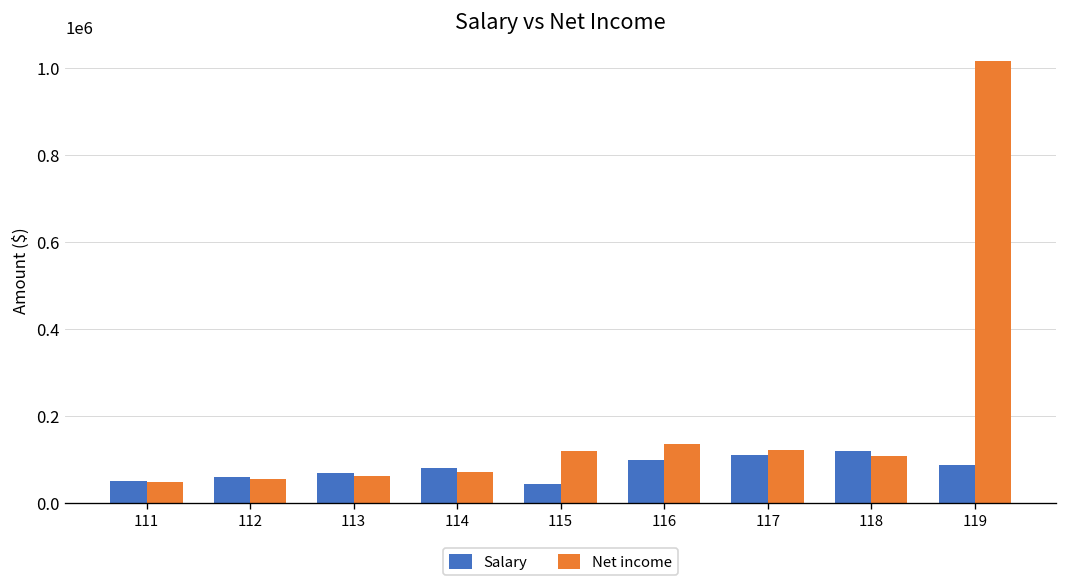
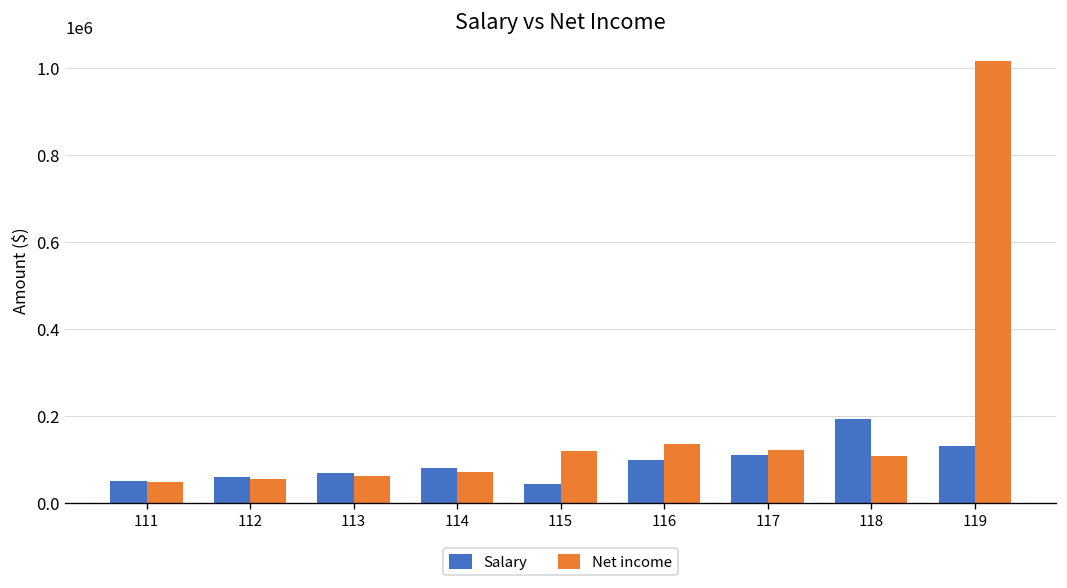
Salary, 118: 120000 -> 190000
Salary, 119: 90000 -> 130000
